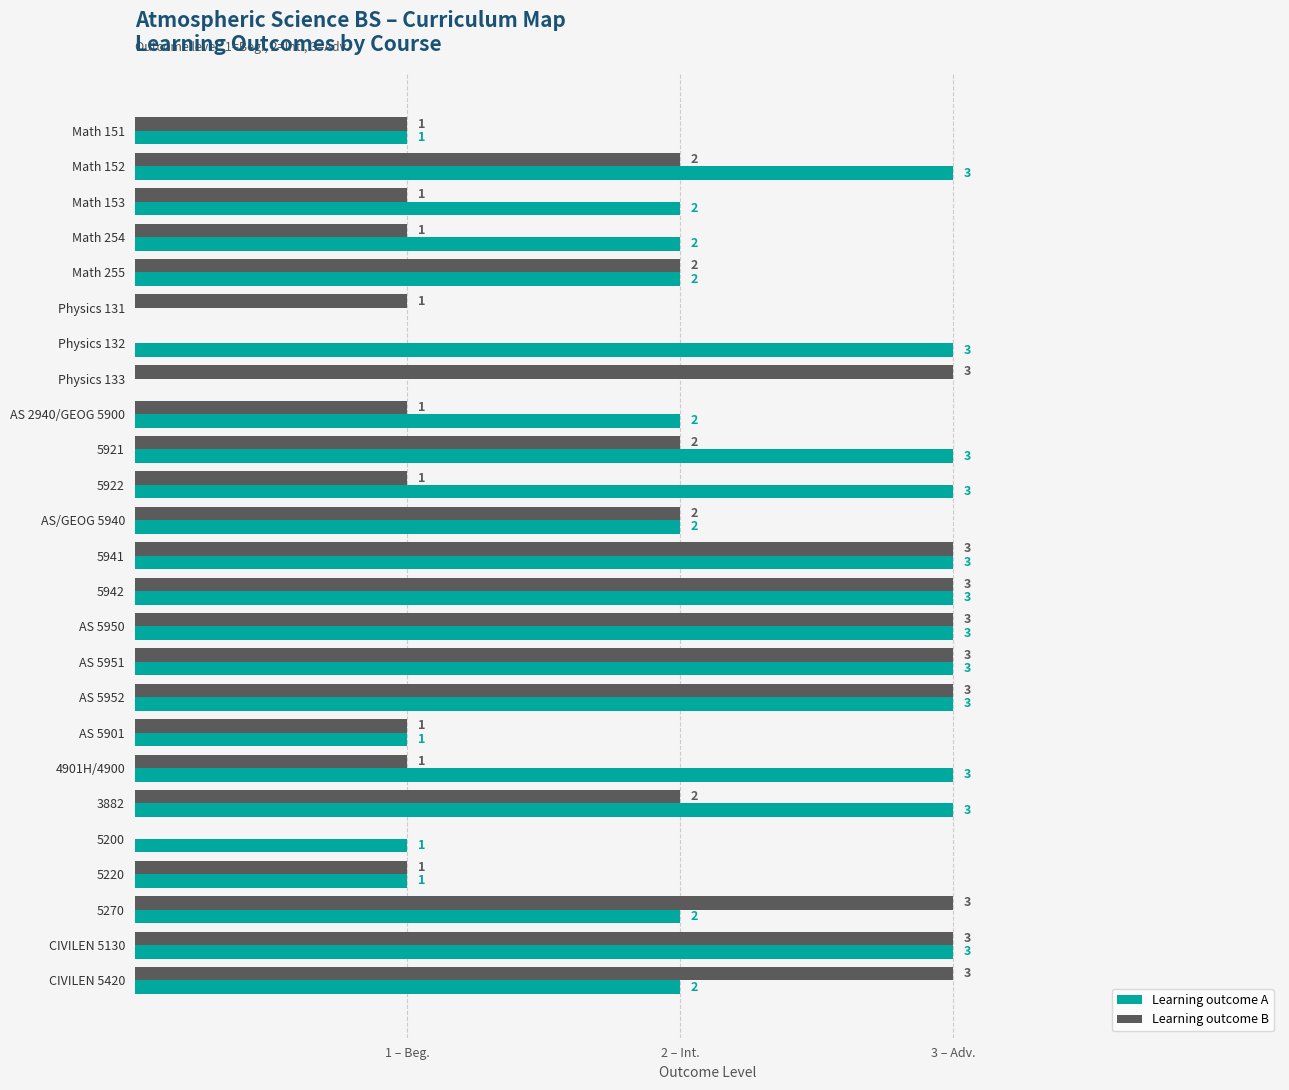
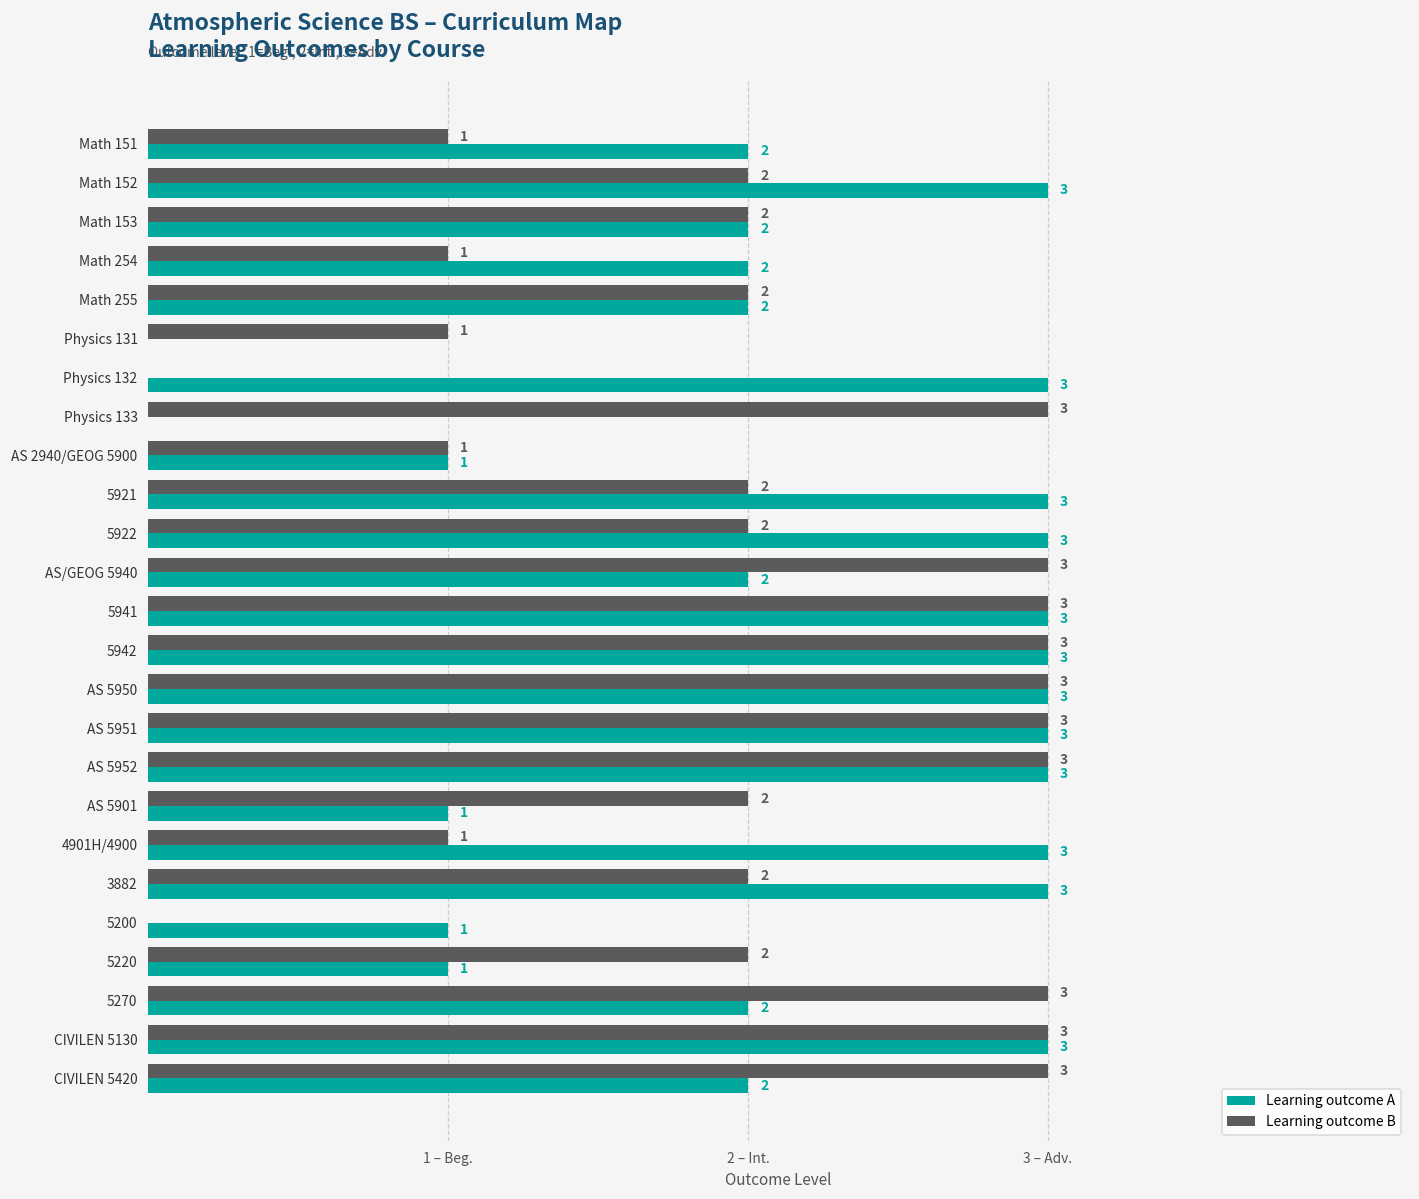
Learning outcome A, Math 151: 1 -> 2
Learning outcome B, Math 153: 1 -> 2
Learning outcome A, AS 2940/GEOG 5900: 2 -> 1
Learning outcome B, 5922: 1 -> 2
Learning outcome B, AS/GEOG 5940: 2 -> 3
Learning outcome B, AS 5901: 1 -> 2
Learning outcome B, 5220: 1 -> 2
